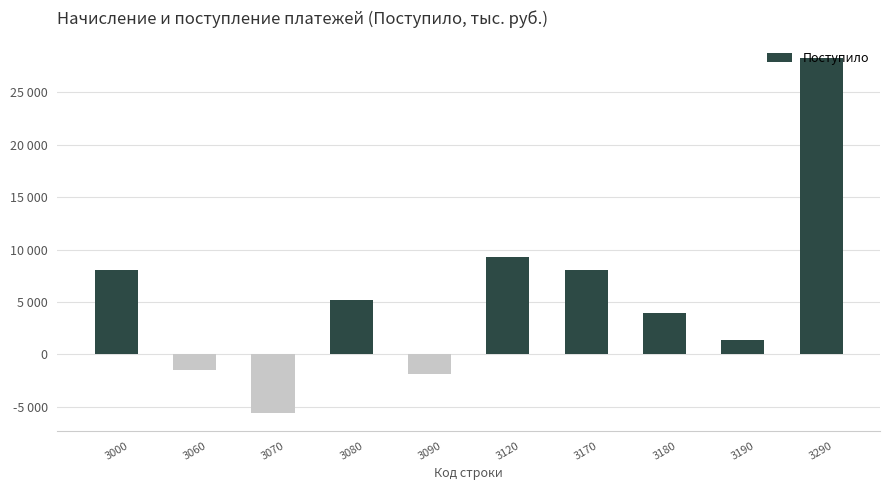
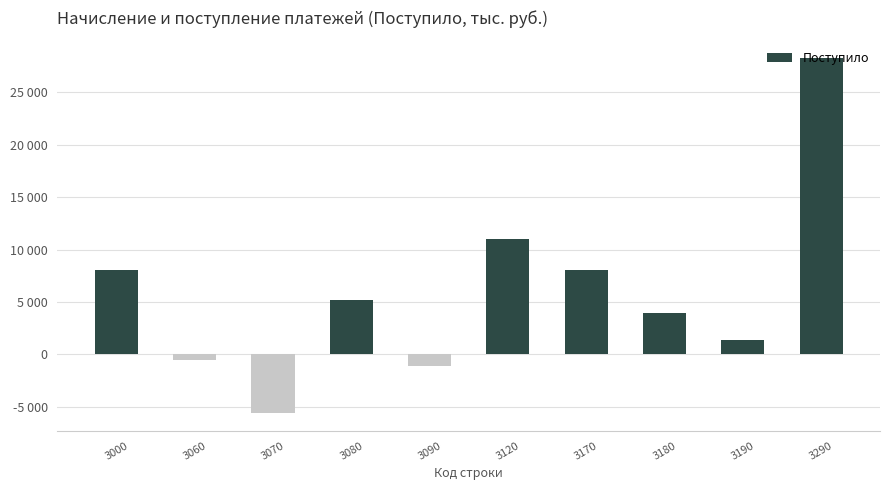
3060: -1500 -> -500
3090: -1900 -> -1100
3120: 9300 -> 11000
